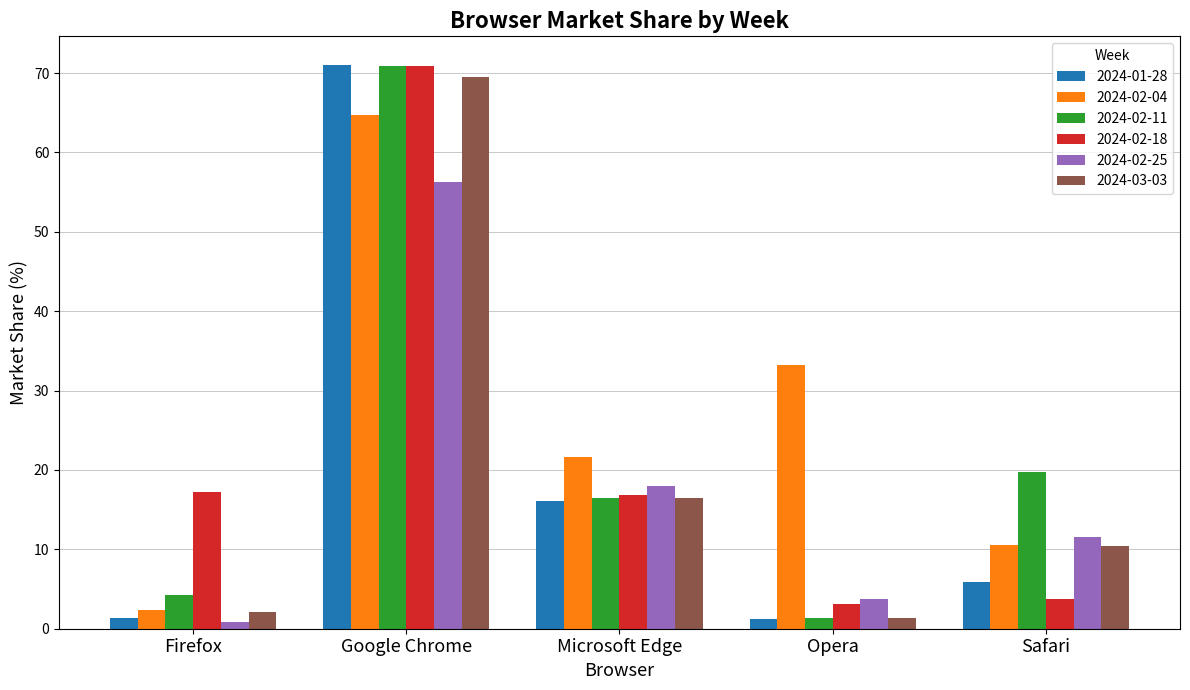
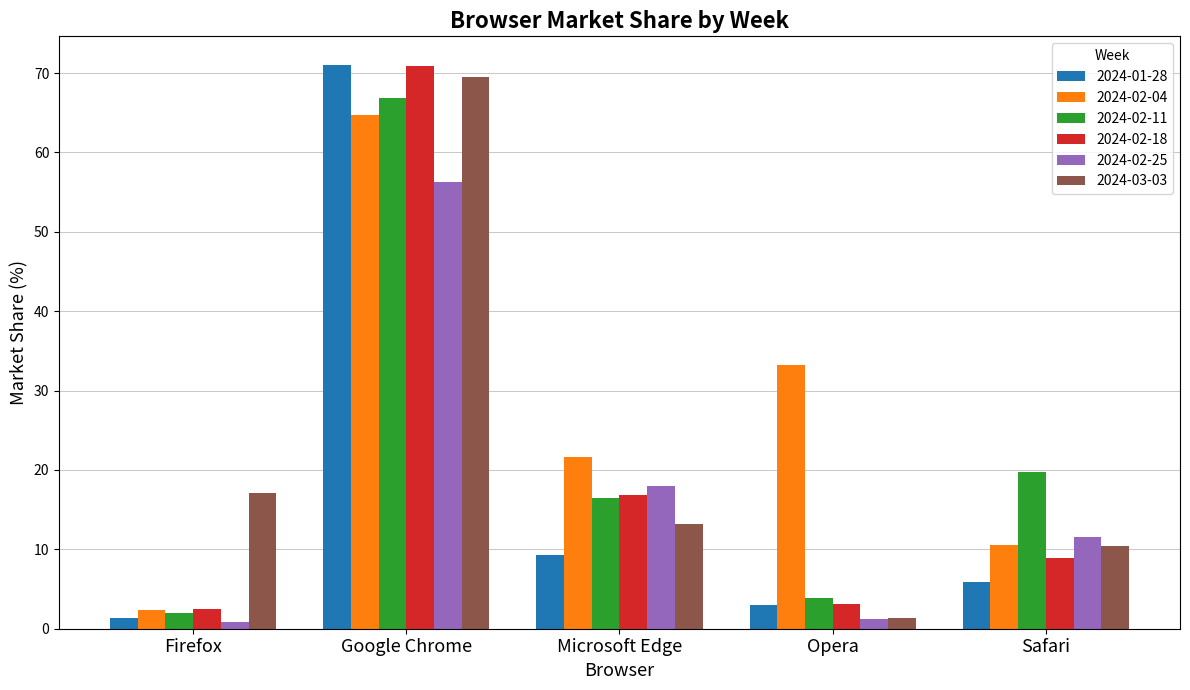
2024-02-11, Firefox: 4 -> 2
2024-02-18, Firefox: 17 -> 3
2024-03-03, Firefox: 2 -> 17
2024-02-11, Google Chrome: 71 -> 67
2024-01-28, Microsoft Edge: 16 -> 9
2024-03-03, Microsoft Edge: 17 -> 13
2024-01-28, Opera: 1 -> 3
2024-02-11, Opera: 1 -> 4
2024-02-25, Opera: 4 -> 1
2024-02-18, Safari: 4 -> 9
